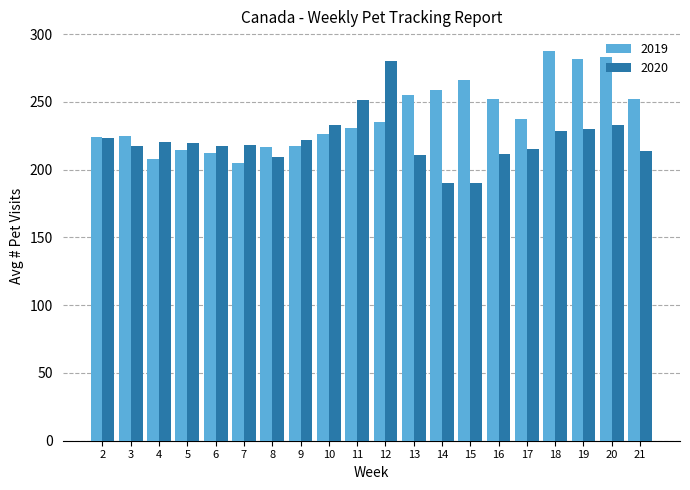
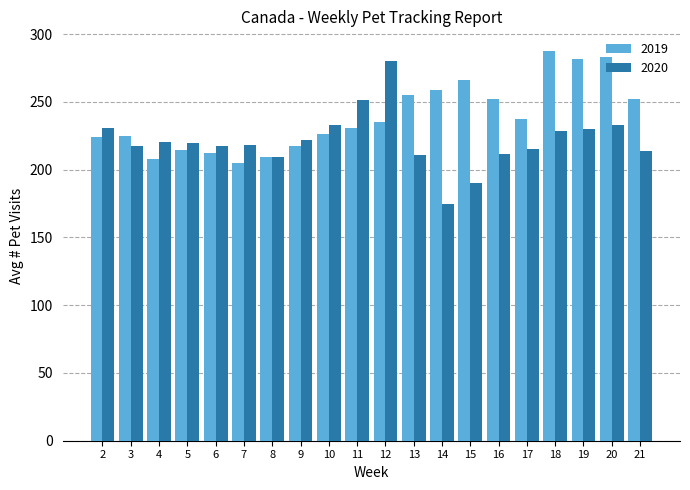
2020, 2: 223 -> 230
2019, 8: 216 -> 209
2020, 14: 190 -> 175
